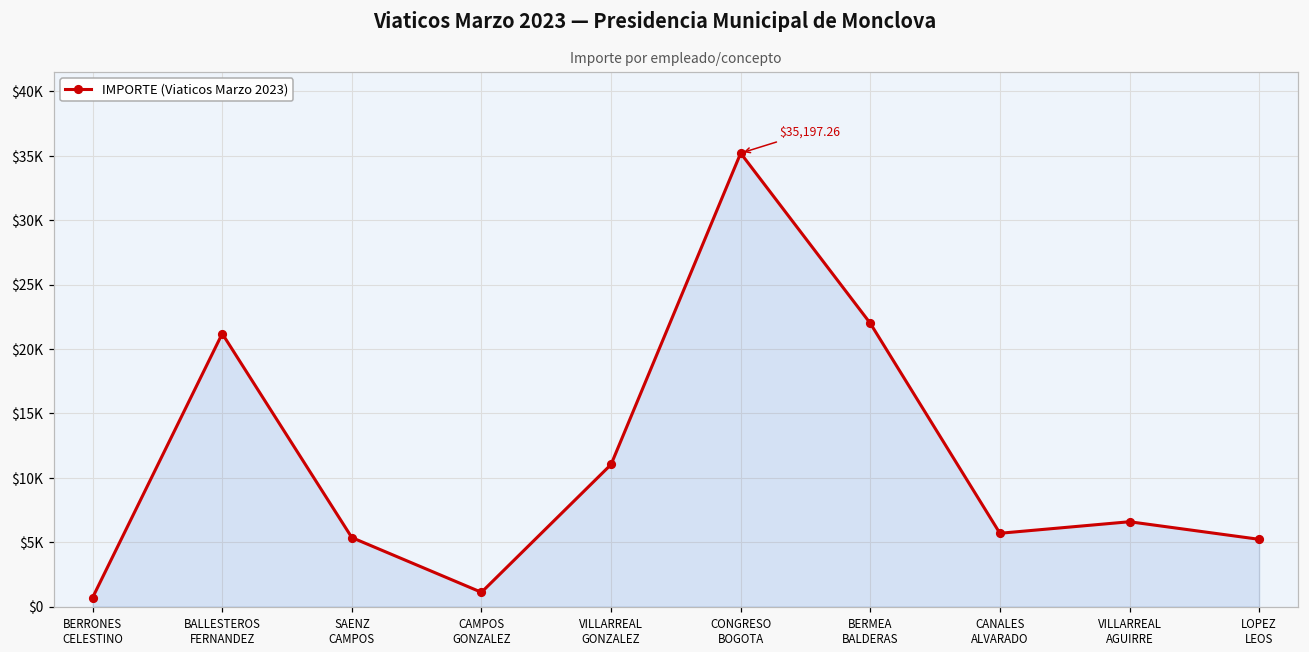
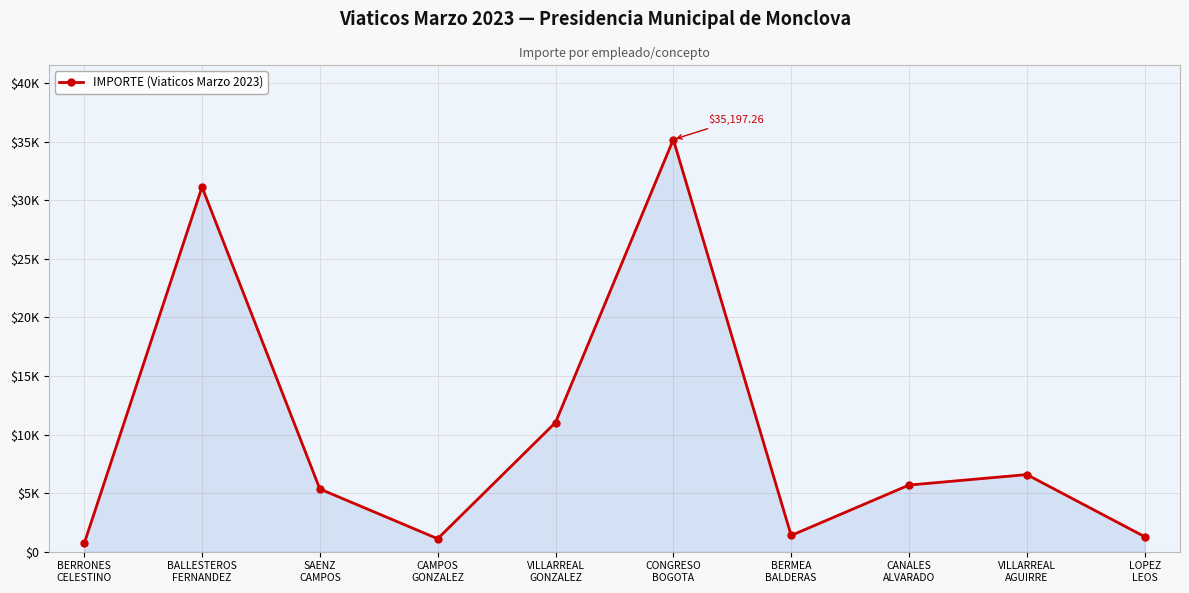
BALLESTEROS FERNANDEZ: $21200 -> $31100
BERMEA BALDERAS: $22000 -> $1400
LOPEZ LEOS: $5200 -> $1300
